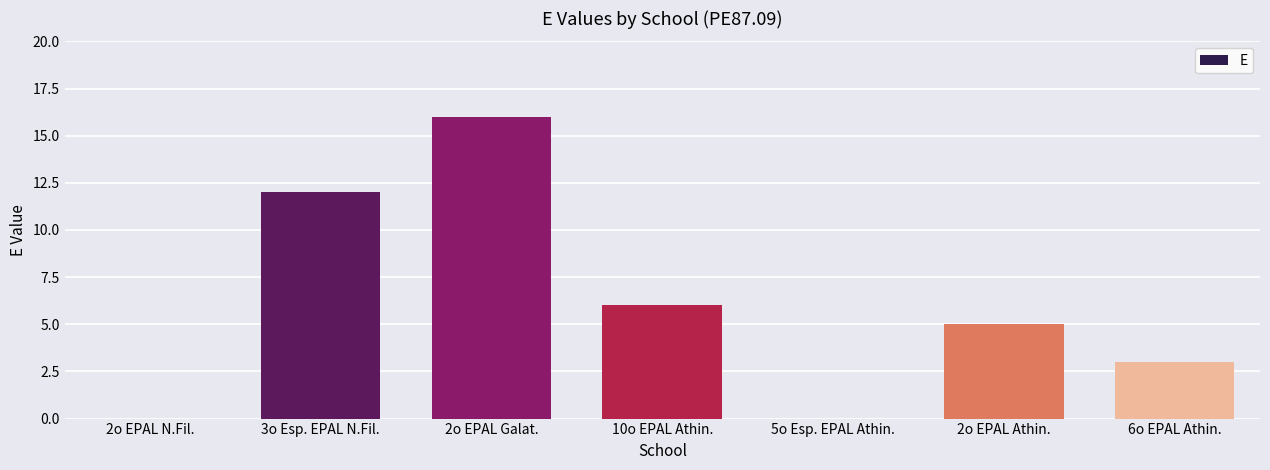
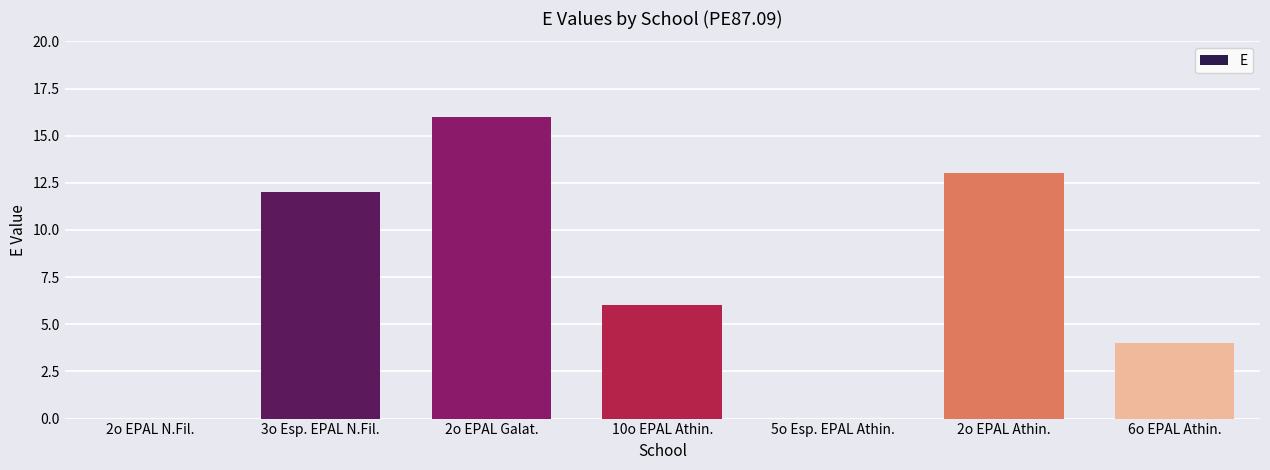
2o EPAL Athin.: 5.0 -> 13.0
6o EPAL Athin.: 3.0 -> 4.0
